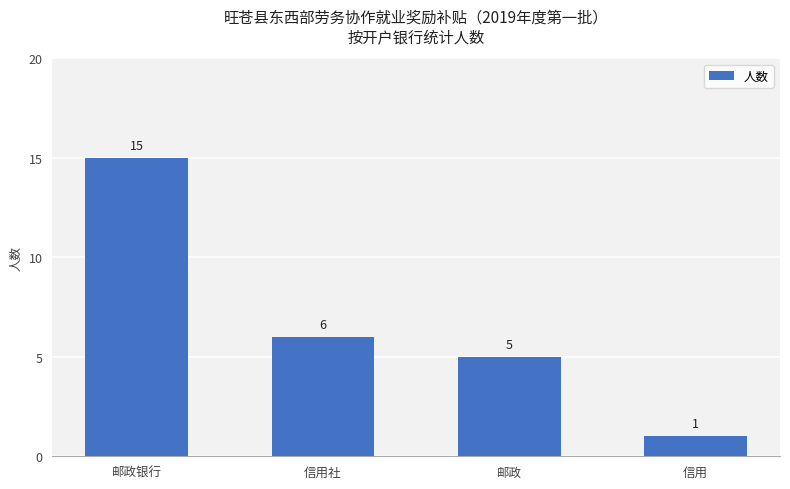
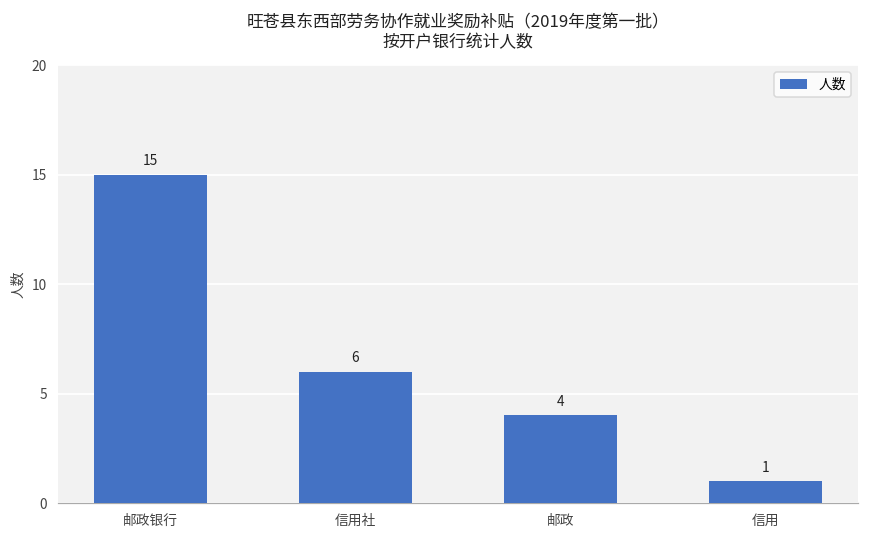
邮政: 5 -> 4
